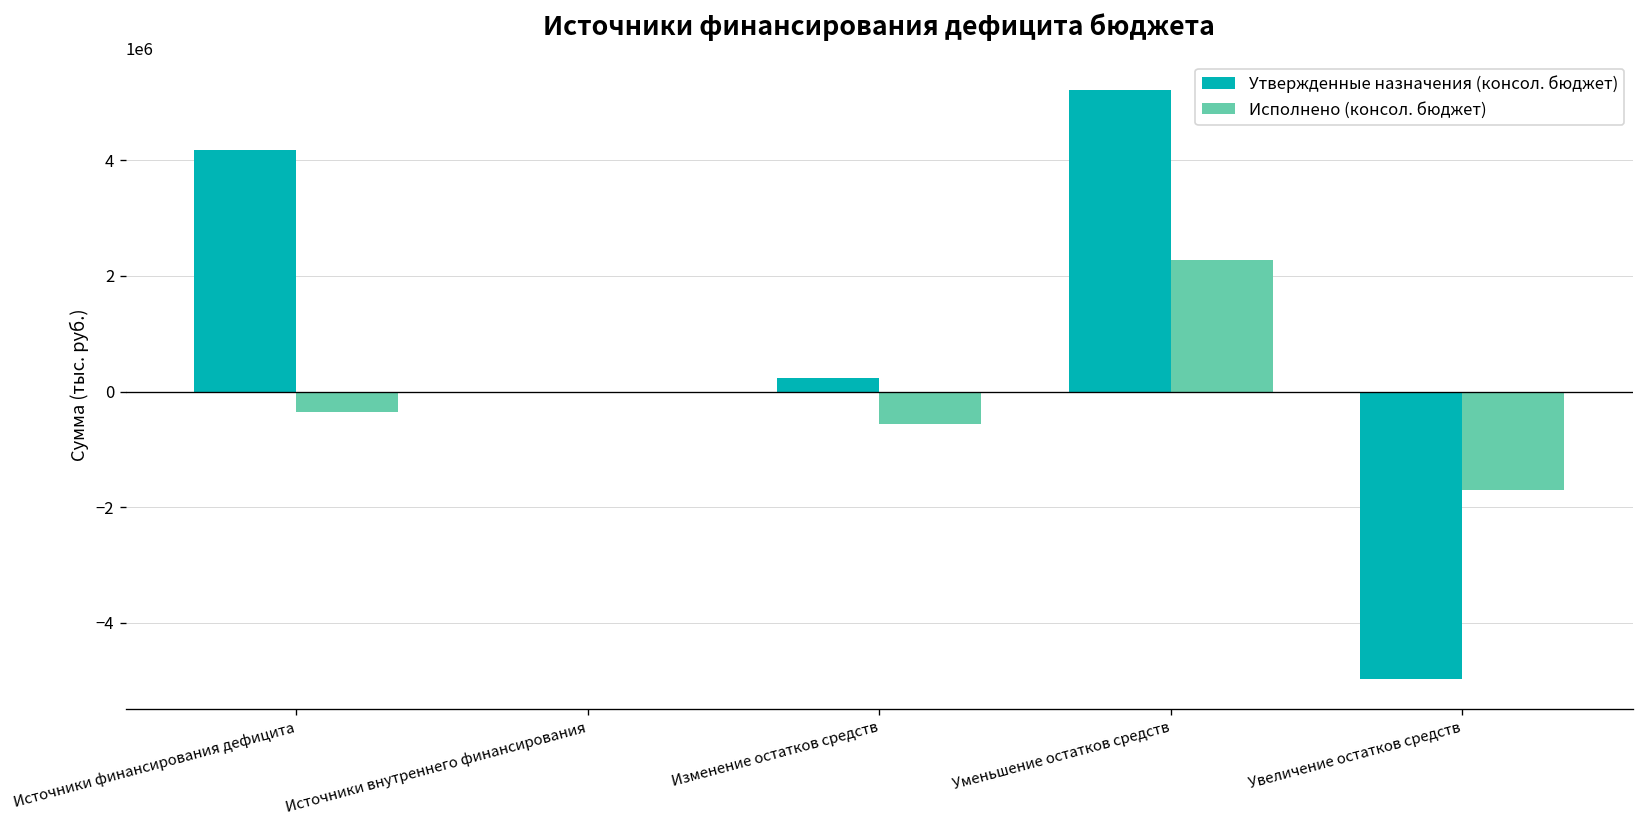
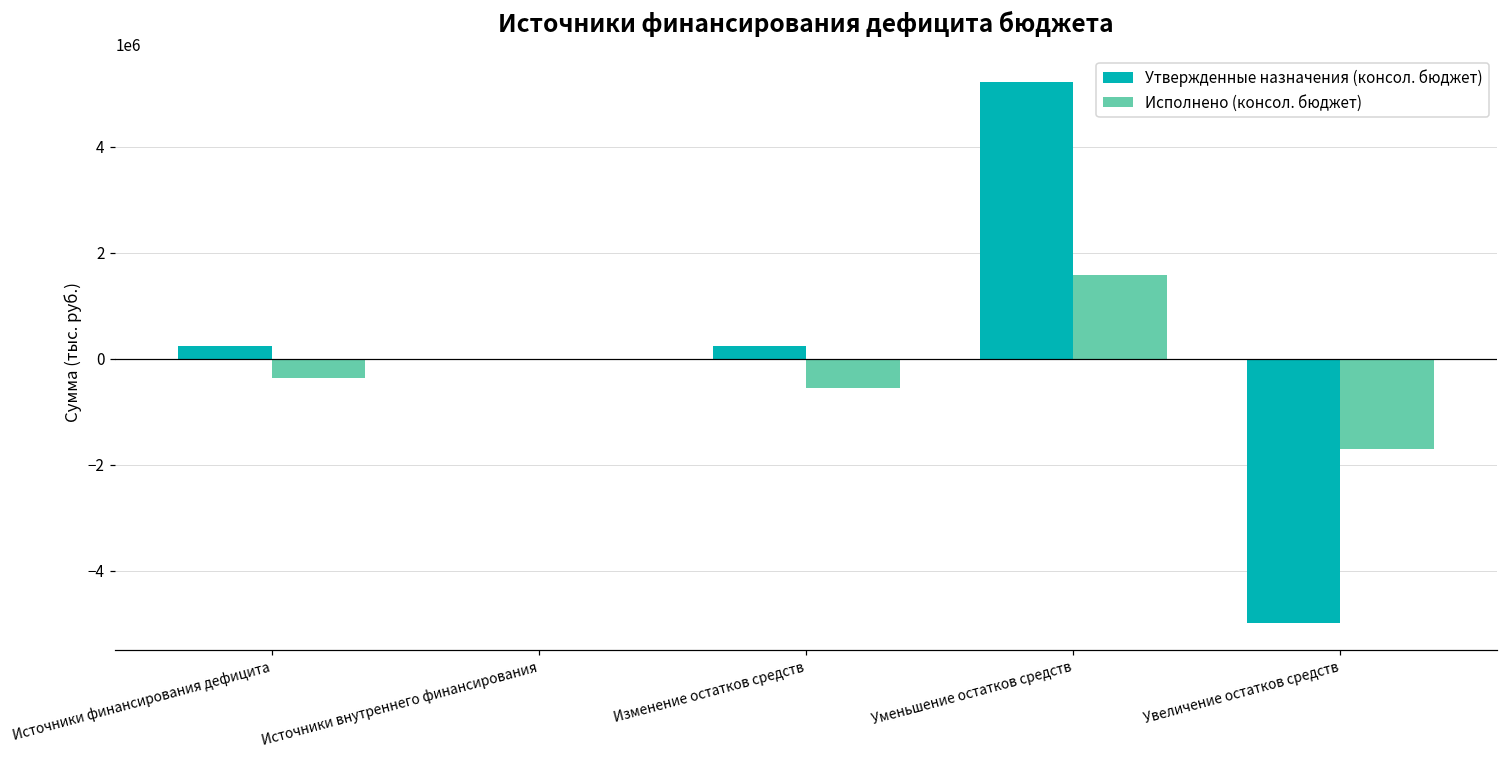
Утвержденные назначения (консол. бюджет), Источники финансирования дефицита: 4200000 -> 200000
Исполнено (консол. бюджет), Уменьшение остатков средств: 2300000 -> 1600000
